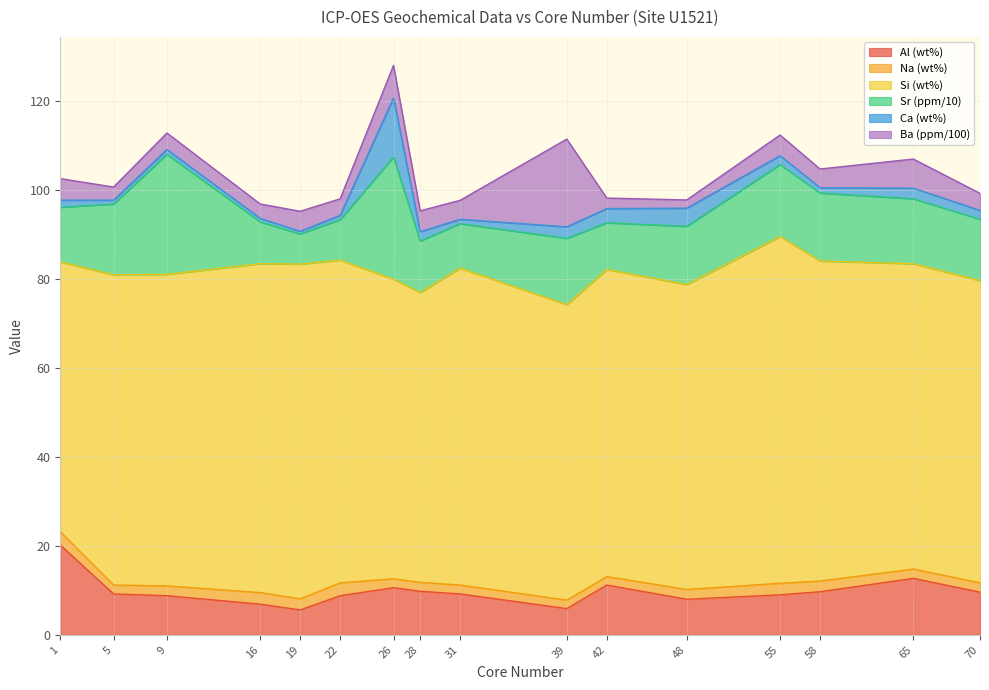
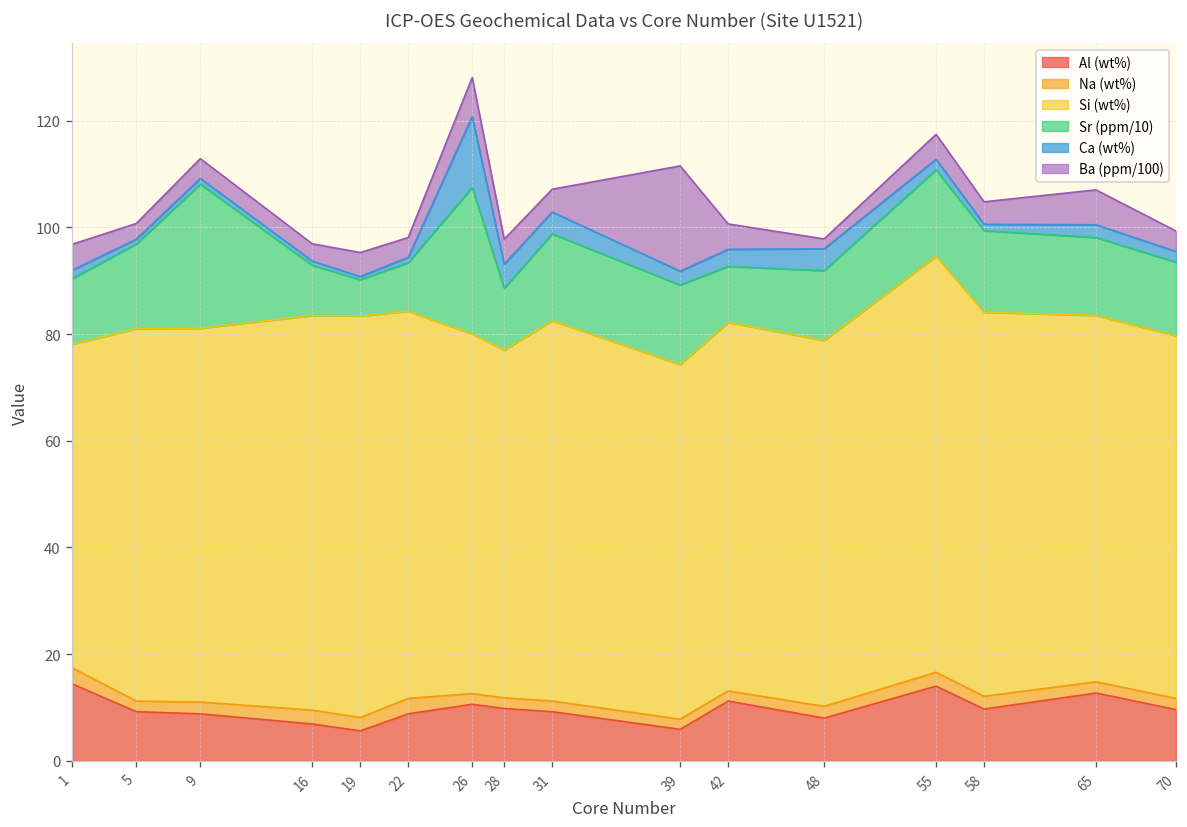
Al (wt%), 1: 20 -> 14
Ca (wt%), 28: 2 -> 5
Sr (ppm/10), 31: 10 -> 16
Ca (wt%), 31: 1 -> 4
Ba (ppm/100), 42: 2 -> 5
Al (wt%), 55: 9 -> 14
